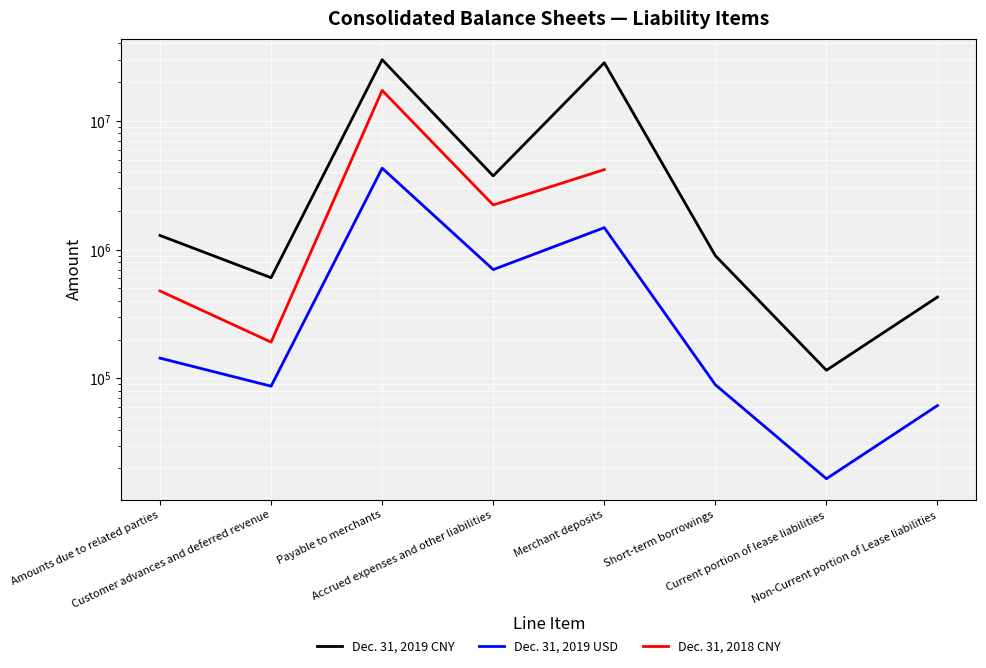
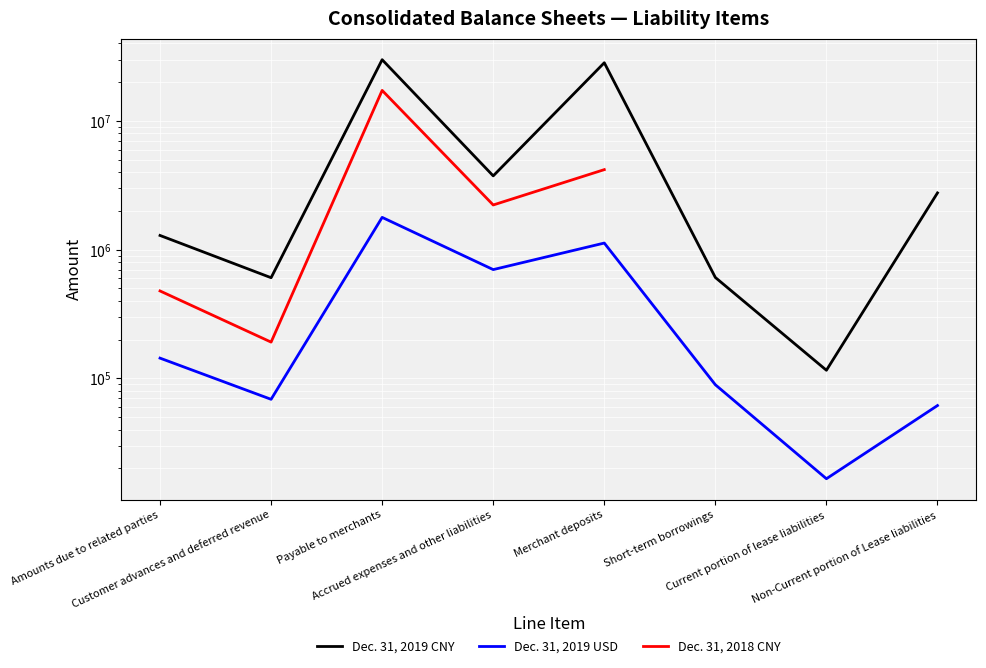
Dec. 31, 2019 USD, Customer advances and deferred revenue: 90000 -> 70000
Dec. 31, 2019 USD, Payable to merchants: 4300000 -> 1800000
Dec. 31, 2019 USD, Merchant deposits: 1500000 -> 1100000
Dec. 31, 2019 CNY, Short-term borrowings: 900000 -> 600000
Dec. 31, 2019 CNY, Non-Current portion of Lease liabilities: 430000 -> 2800000
